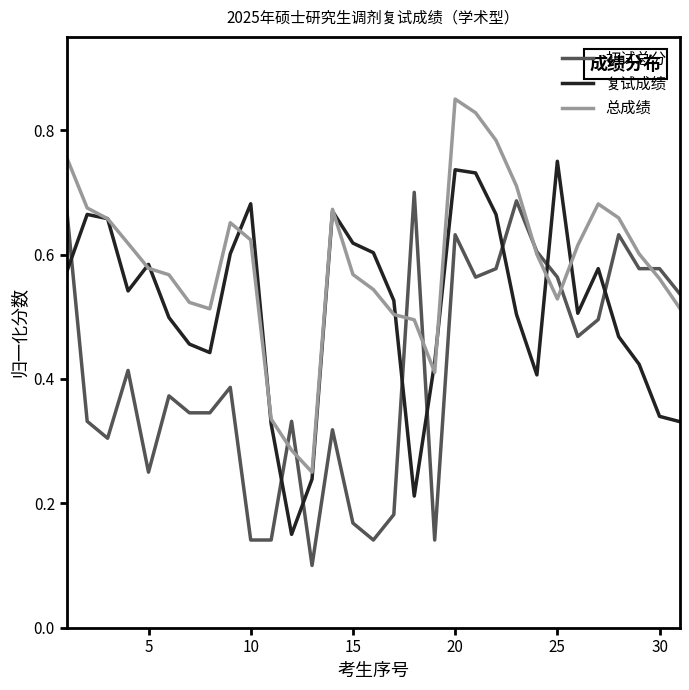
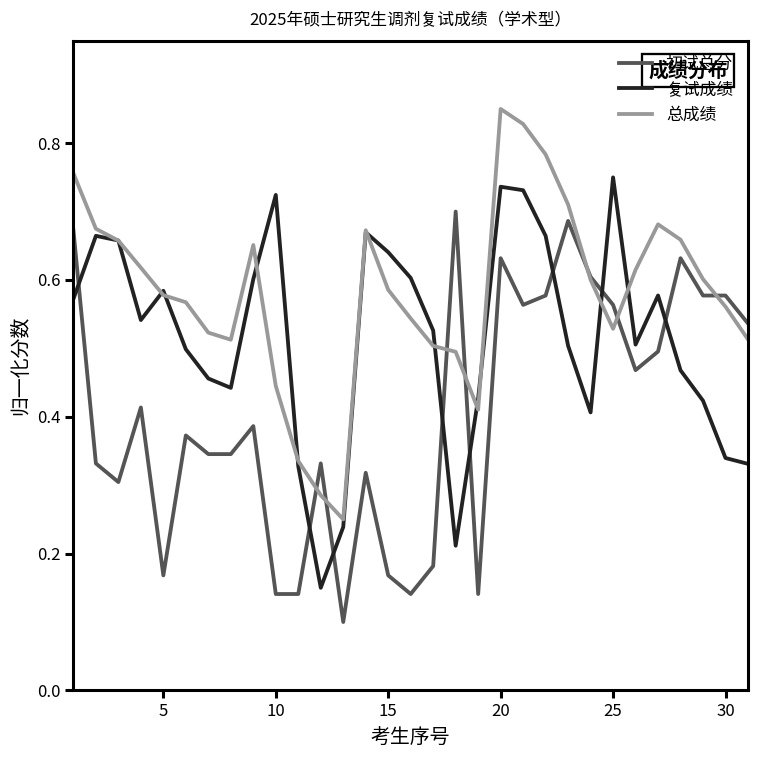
初试总分, 5: 0.25 -> 0.17
复试成绩, 10: 0.68 -> 0.72
总成绩, 10: 0.62 -> 0.44
复试成绩, 15: 0.62 -> 0.64
总成绩, 15: 0.57 -> 0.59
